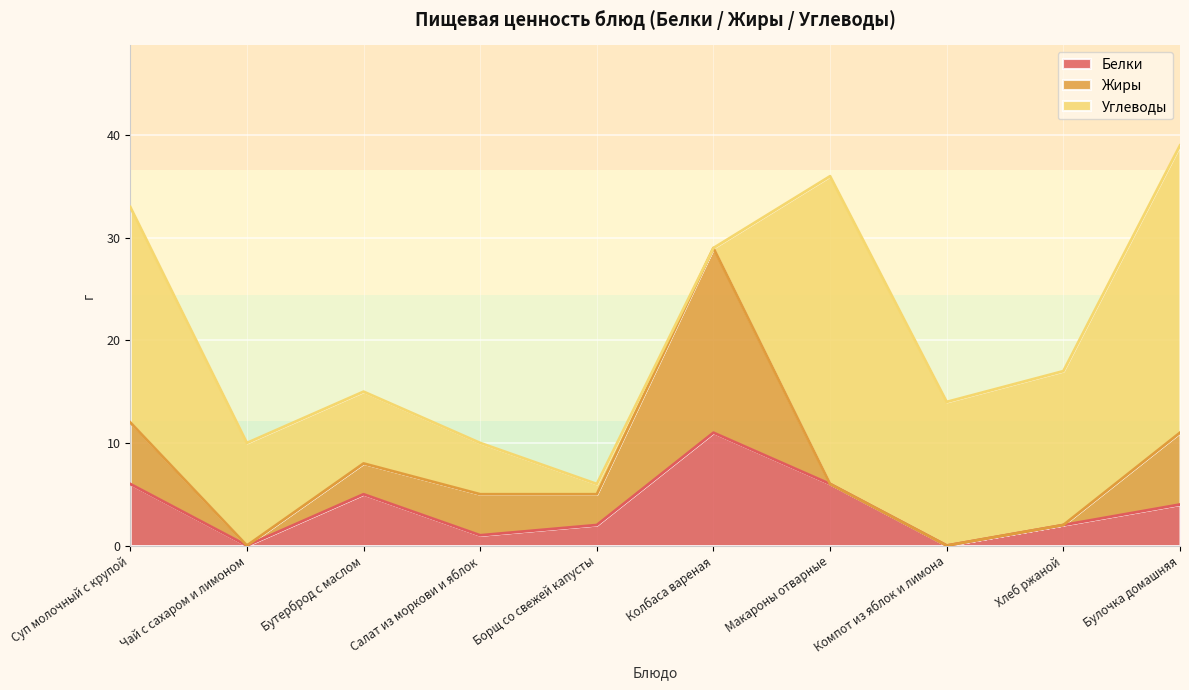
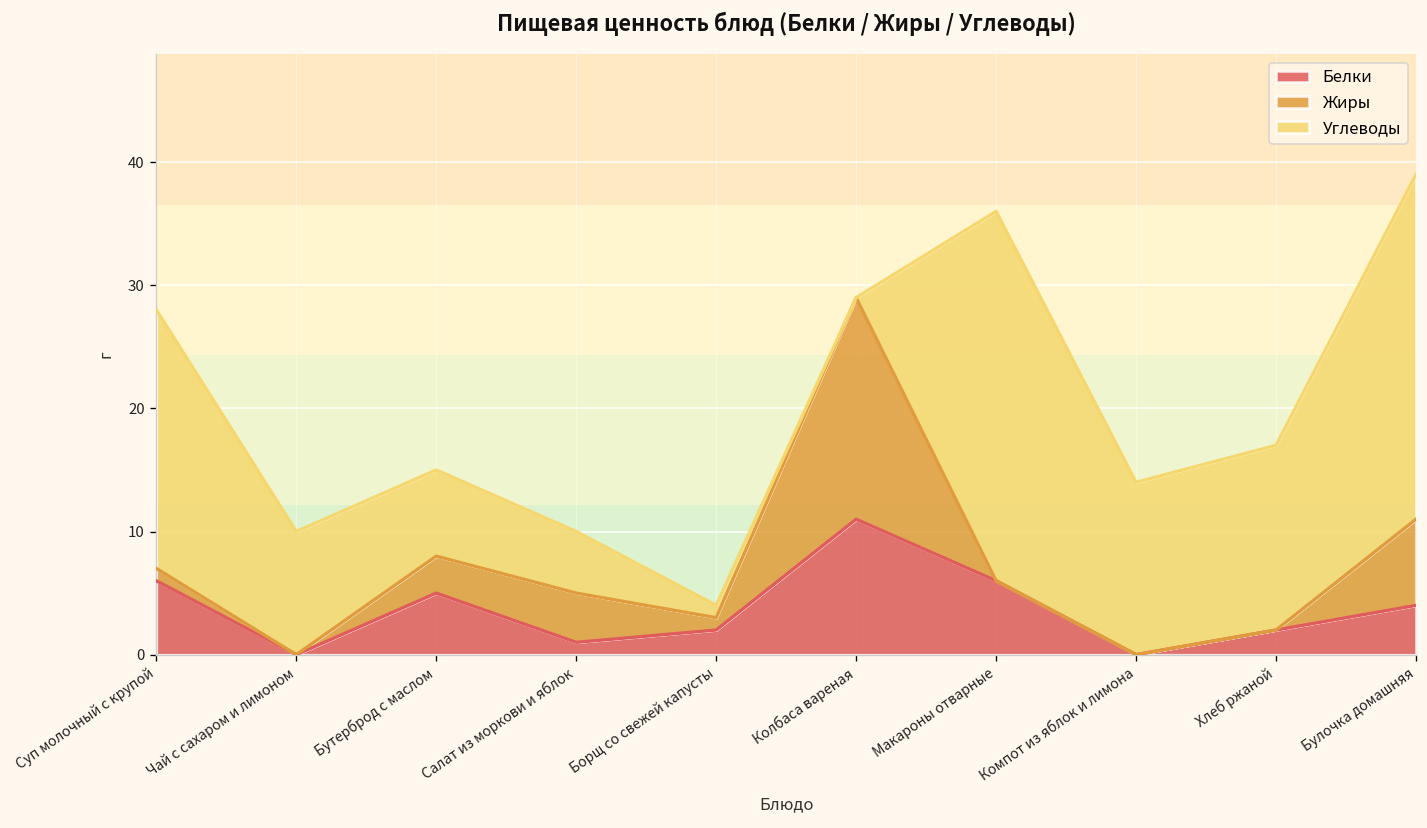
Жиры, Суп молочный с крупой: 6 -> 1
Жиры, Борщ со свежей капусты: 3 -> 1
